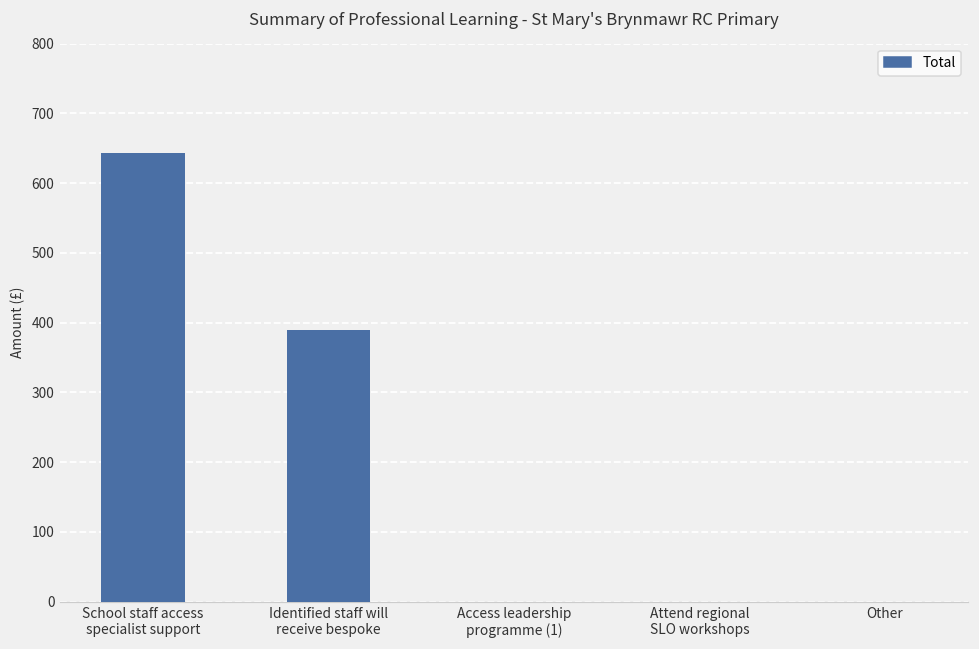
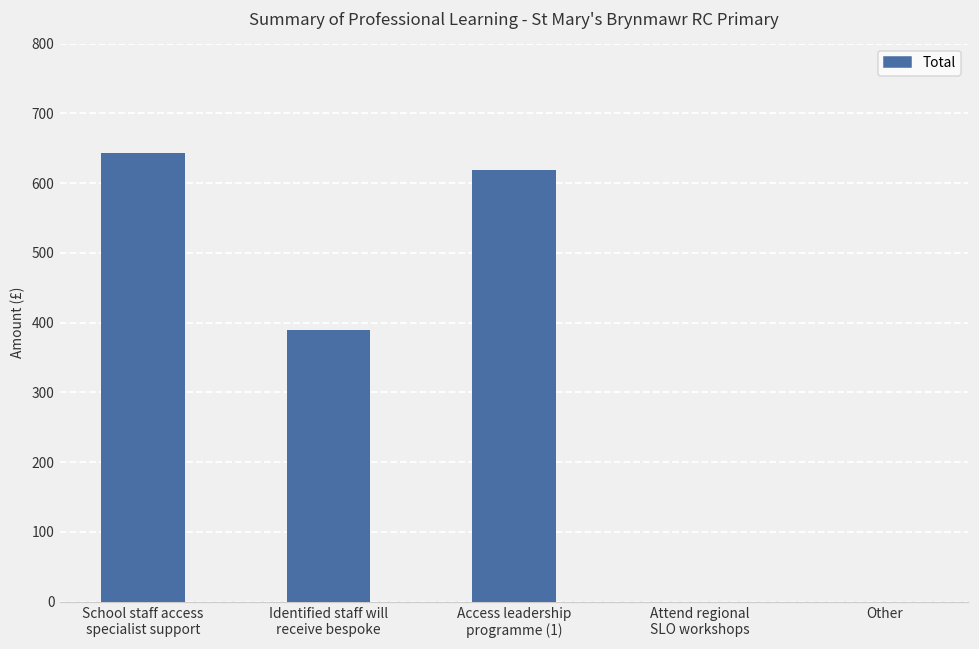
Access leadership programme (1): 0 -> 620
